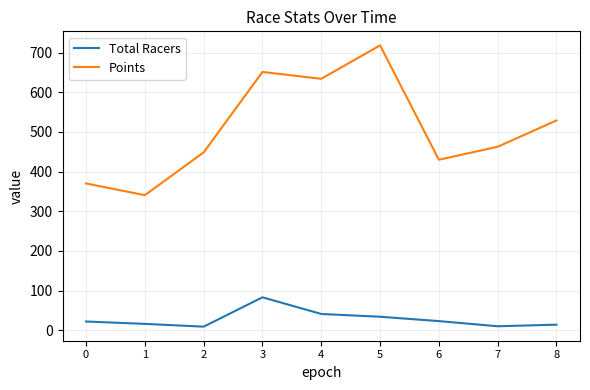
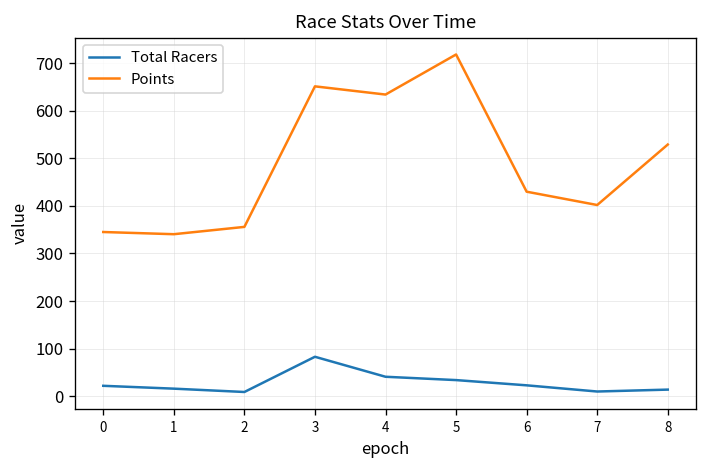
Points, 0: 370 -> 350
Points, 2: 450 -> 360
Points, 7: 460 -> 400
